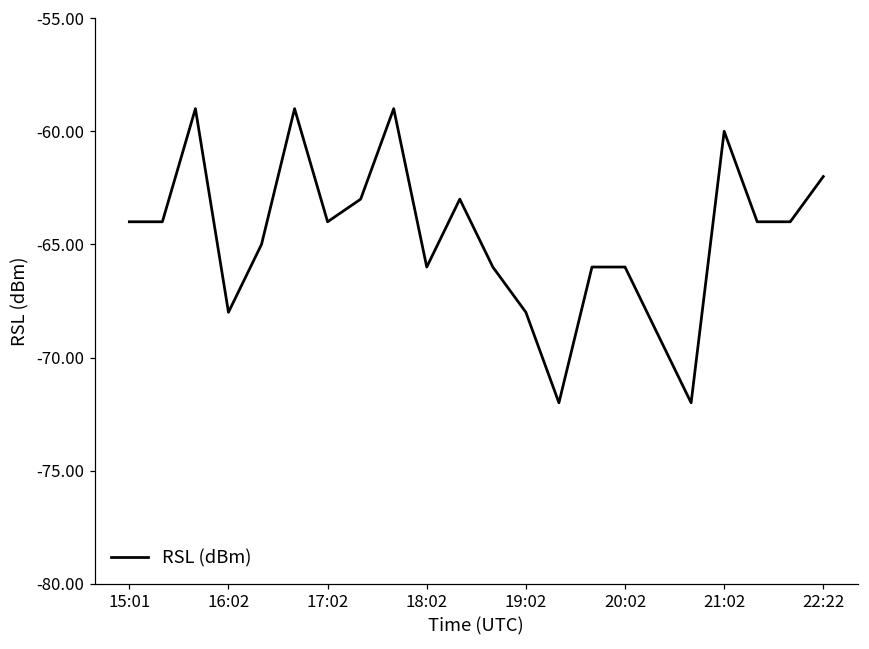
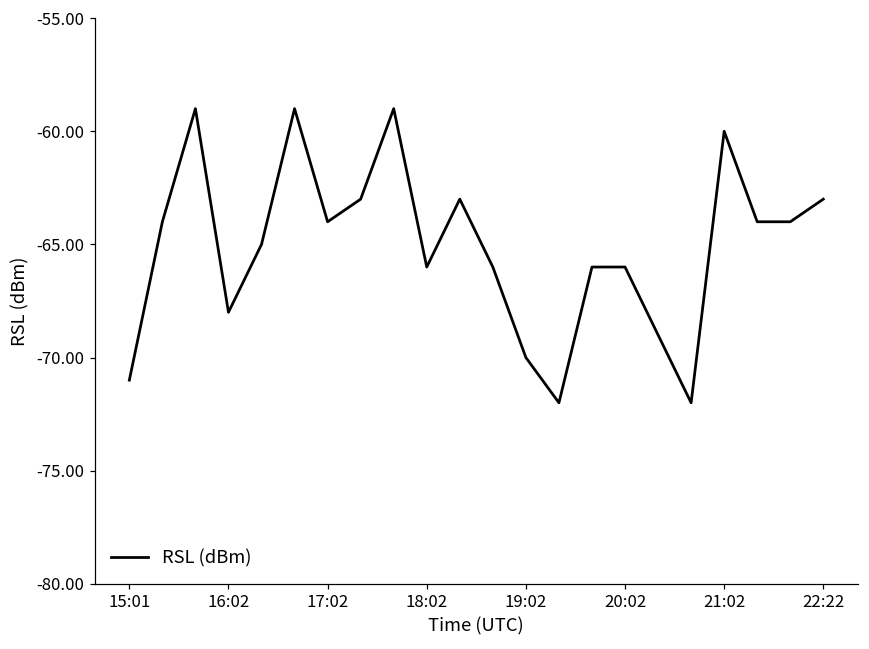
15:01: -64 -> -71
19:02: -68 -> -70
22:22: -62 -> -63
